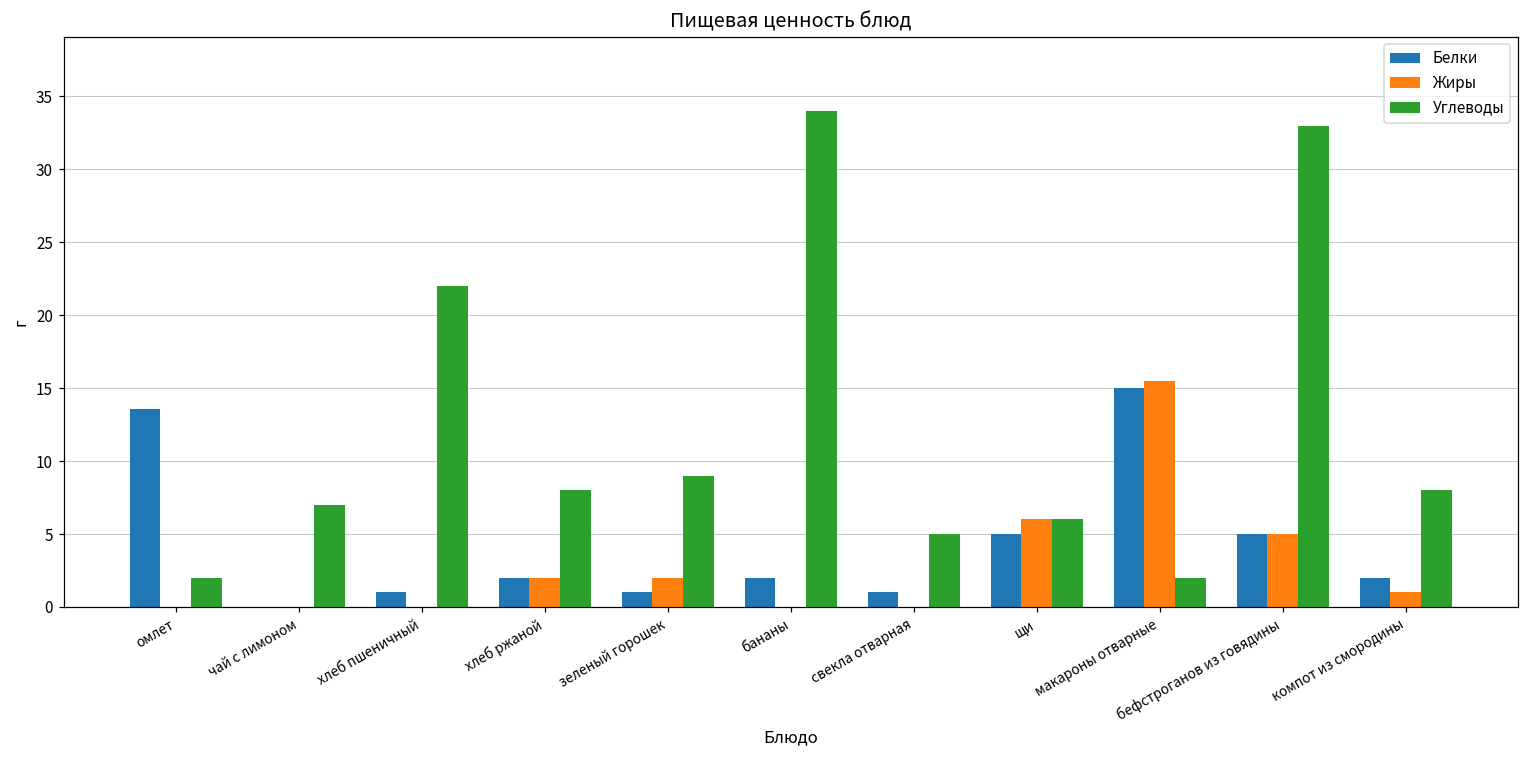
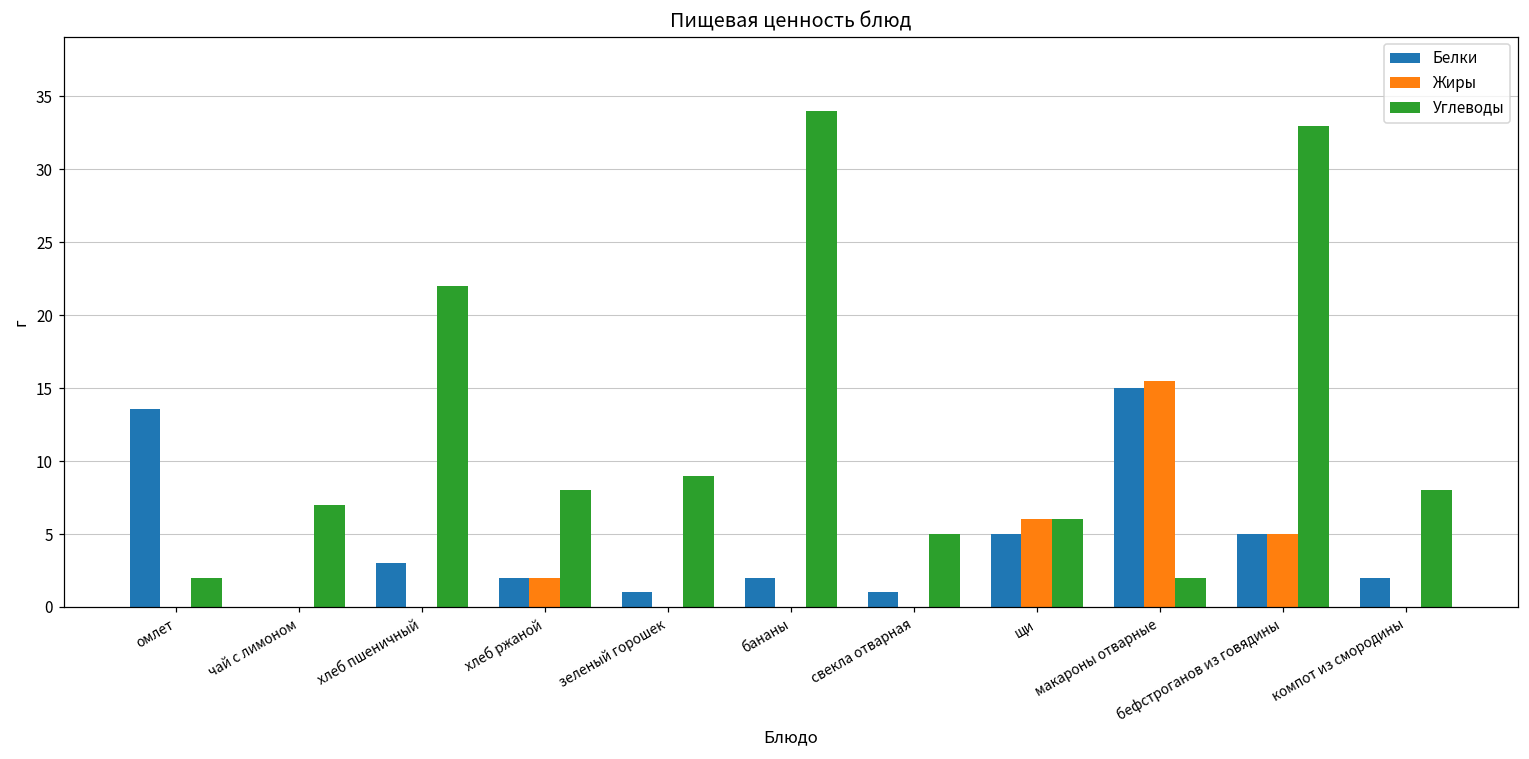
Белки, хлеб пшеничный: 1 -> 3
Жиры, зеленый горошек: 2 -> 0
Жиры, компот из смородины: 1 -> 0
